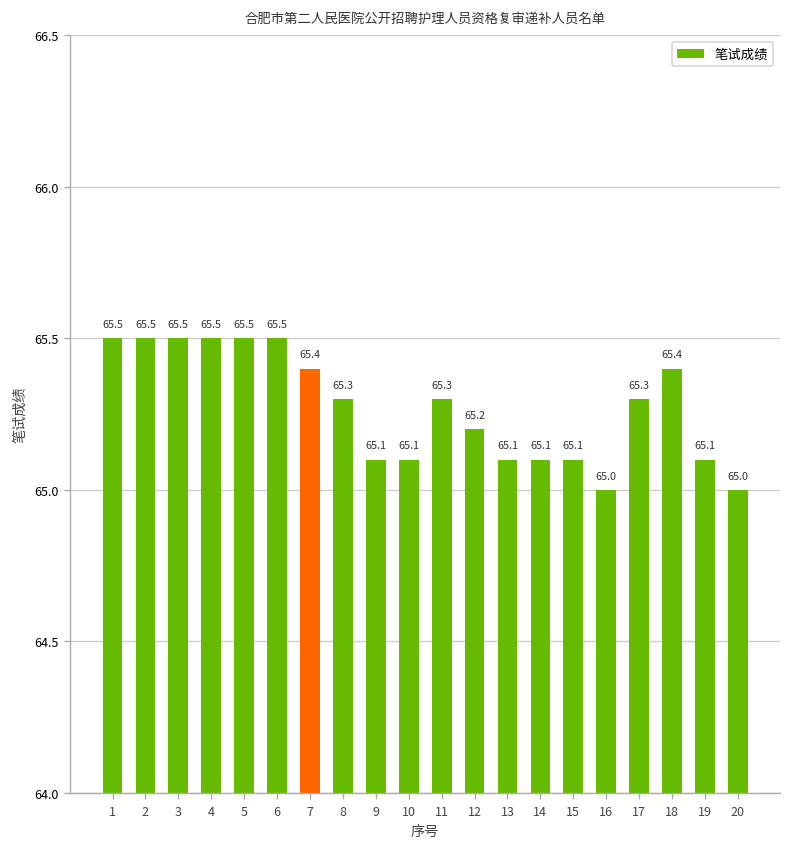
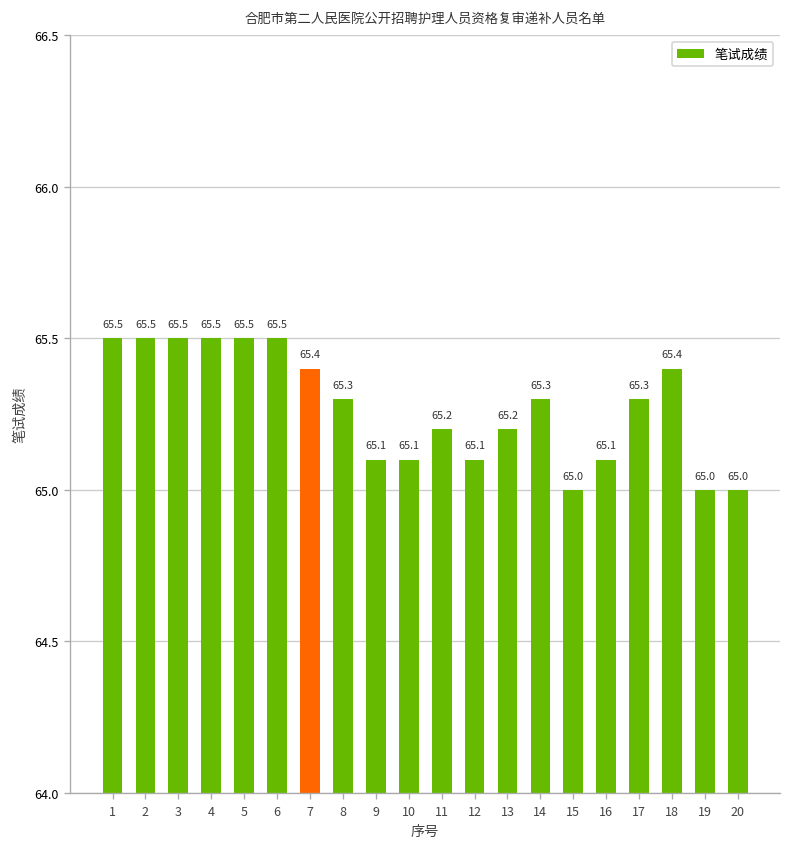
11: 65.3 -> 65.2
12: 65.2 -> 65.1
13: 65.1 -> 65.2
14: 65.1 -> 65.3
15: 65.1 -> 65.0
16: 65.0 -> 65.1
19: 65.1 -> 65.0
